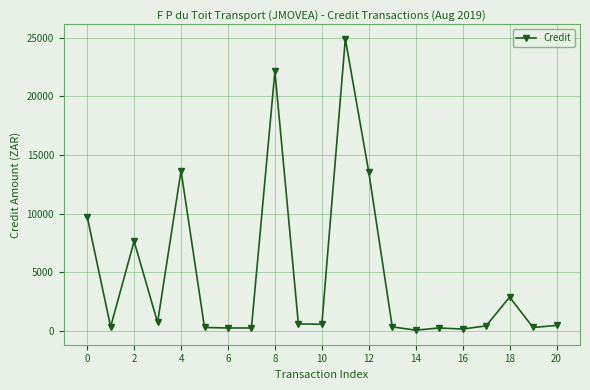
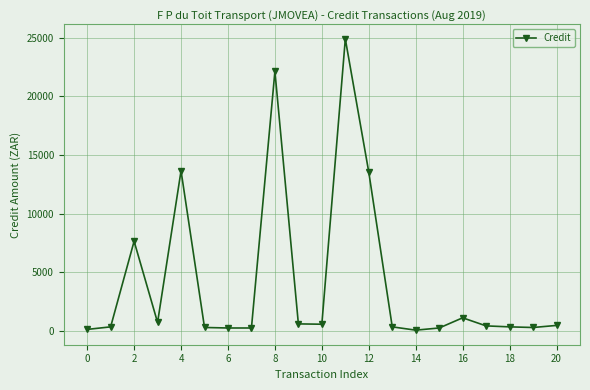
0: 9800 -> 100
16: 200 -> 1100
18: 2900 -> 400
